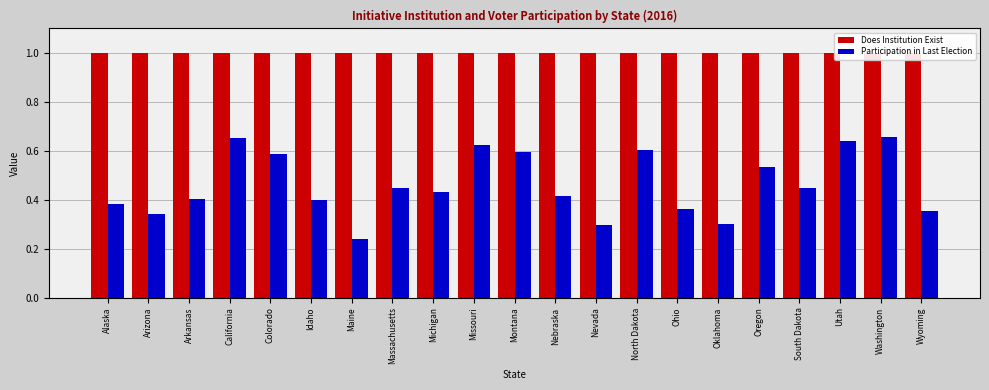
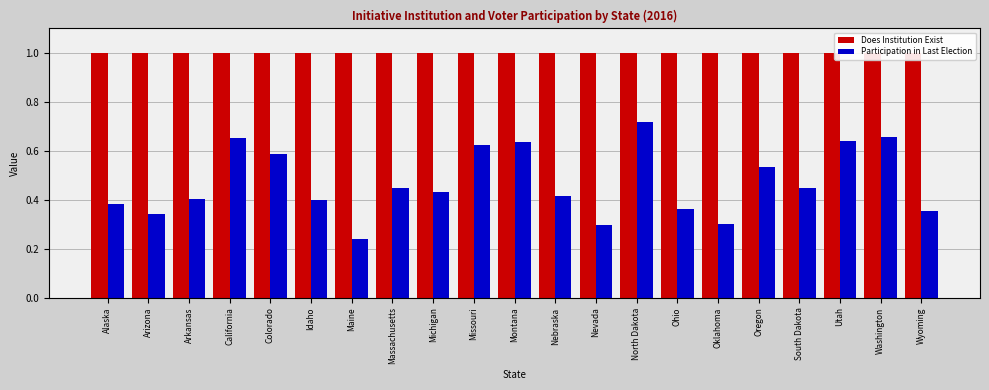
Participation in Last Election, Montana: 0.60 -> 0.64
Participation in Last Election, North Dakota: 0.60 -> 0.72
